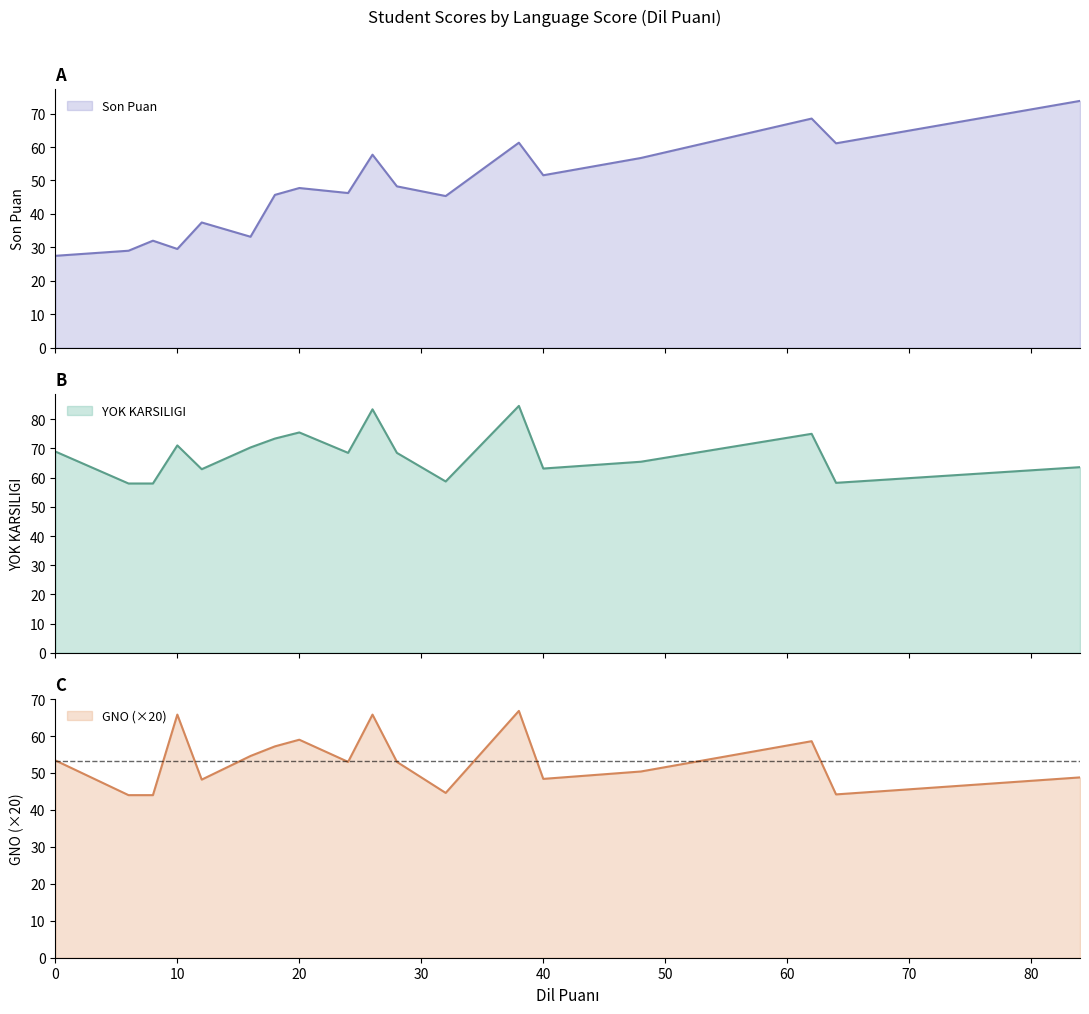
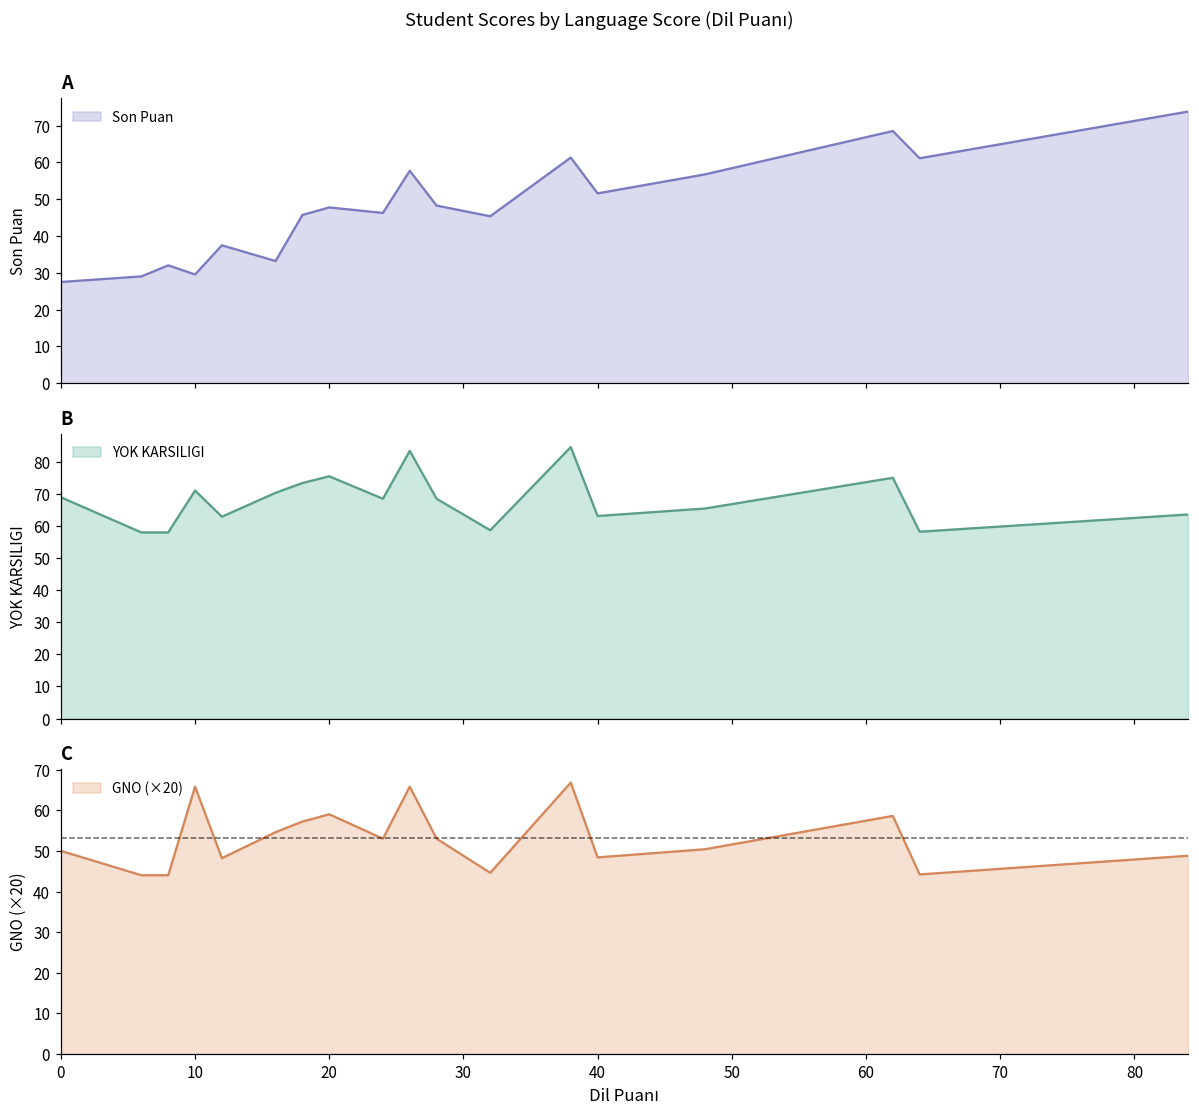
C, 0: 53 -> 50
